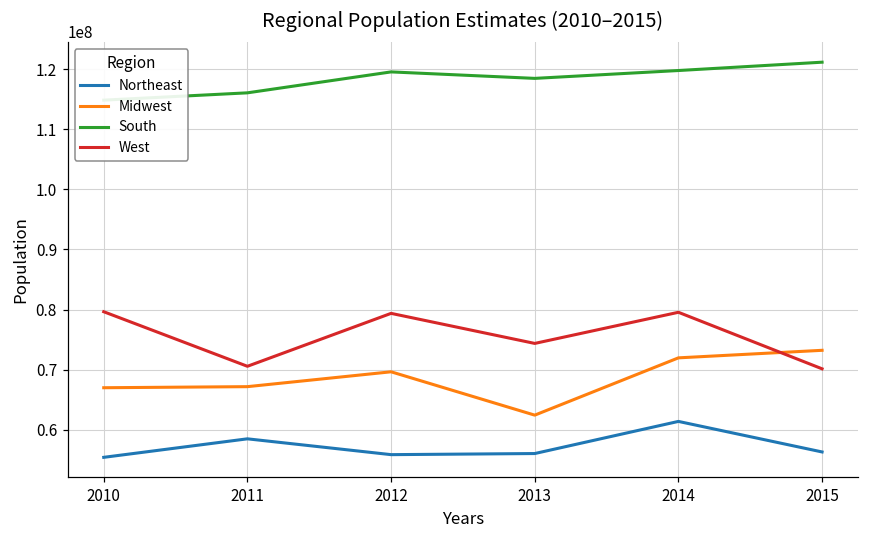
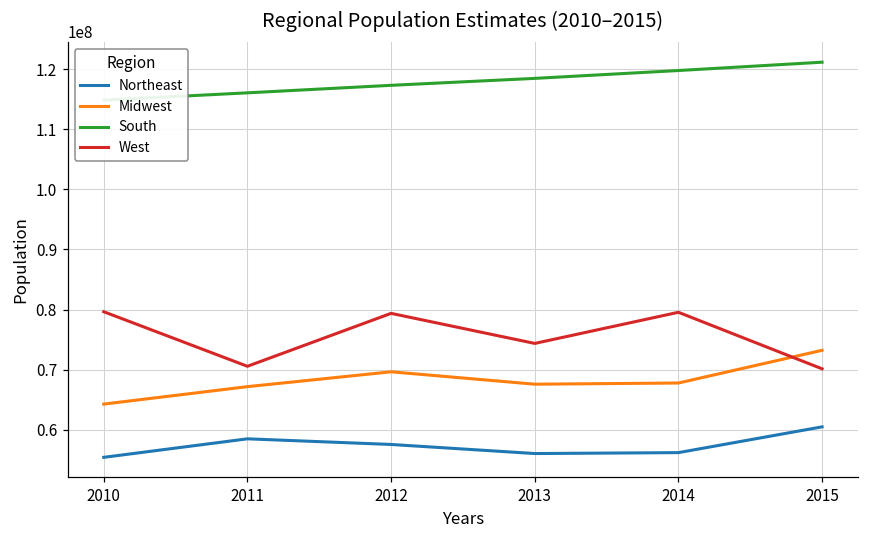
Midwest, 2010: 67000000 -> 64000000
Northeast, 2012: 56000000 -> 58000000
South, 2012: 120000000 -> 117000000
Midwest, 2013: 62000000 -> 68000000
Northeast, 2014: 61000000 -> 56000000
Midwest, 2014: 72000000 -> 68000000
Northeast, 2015: 56000000 -> 60000000
